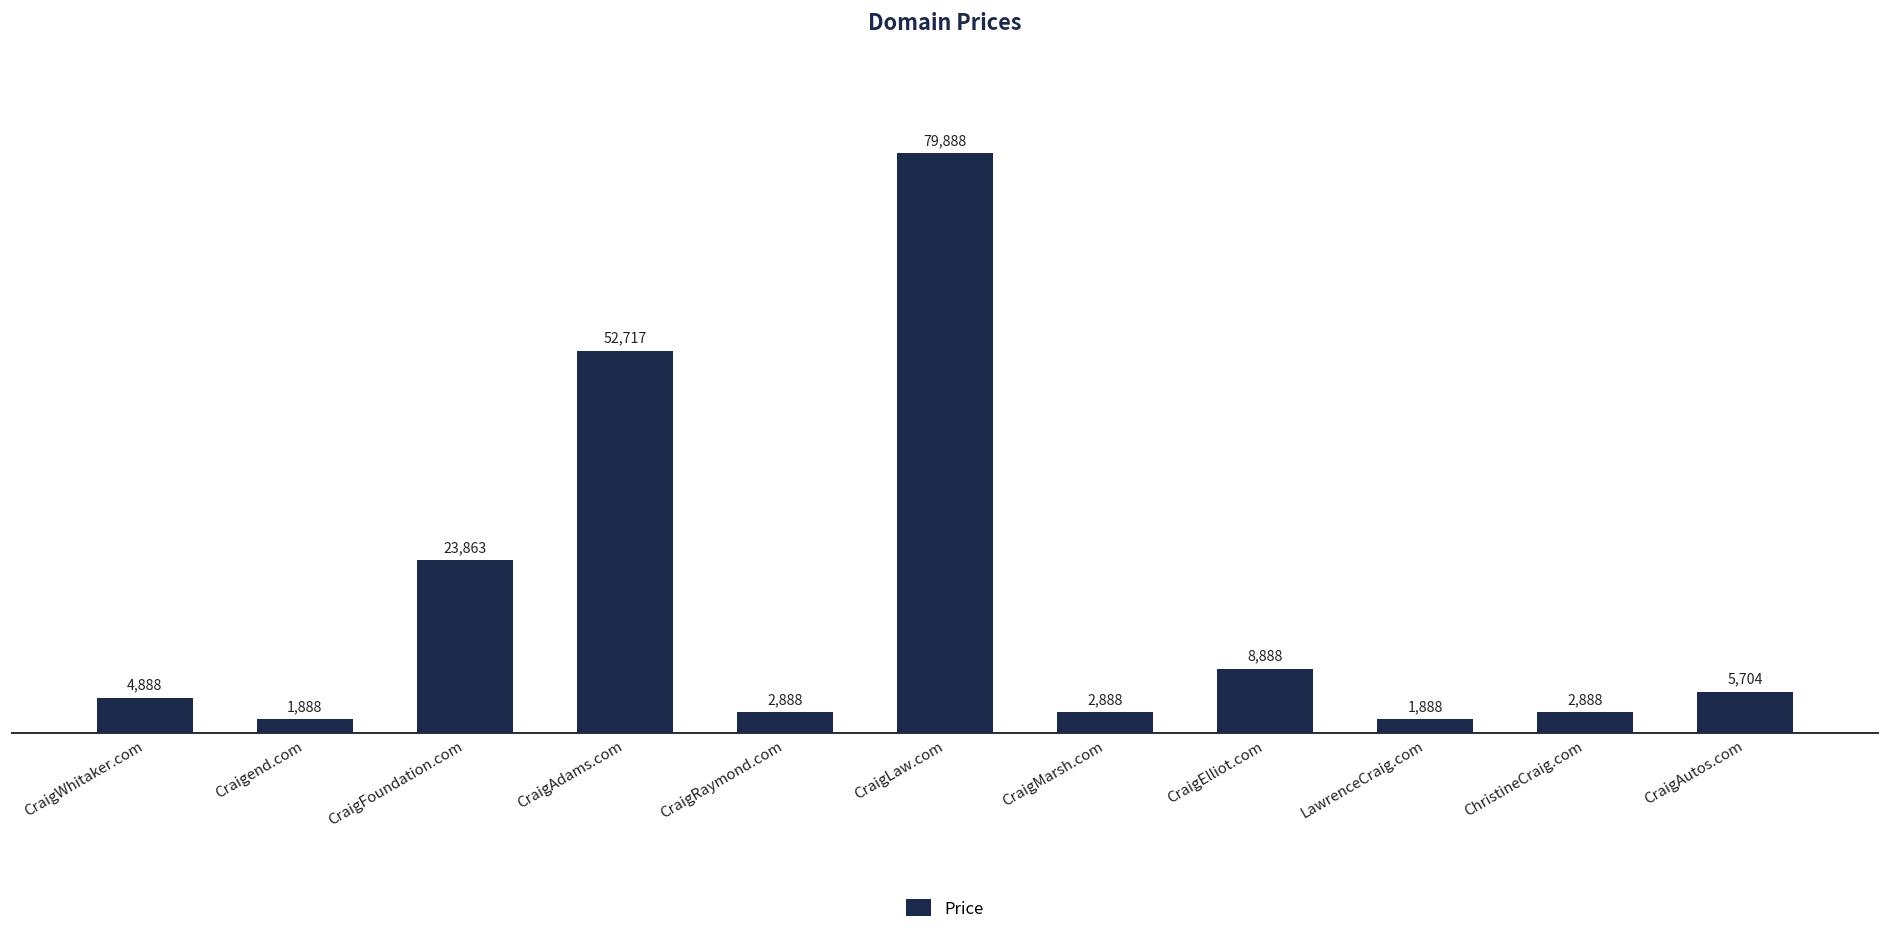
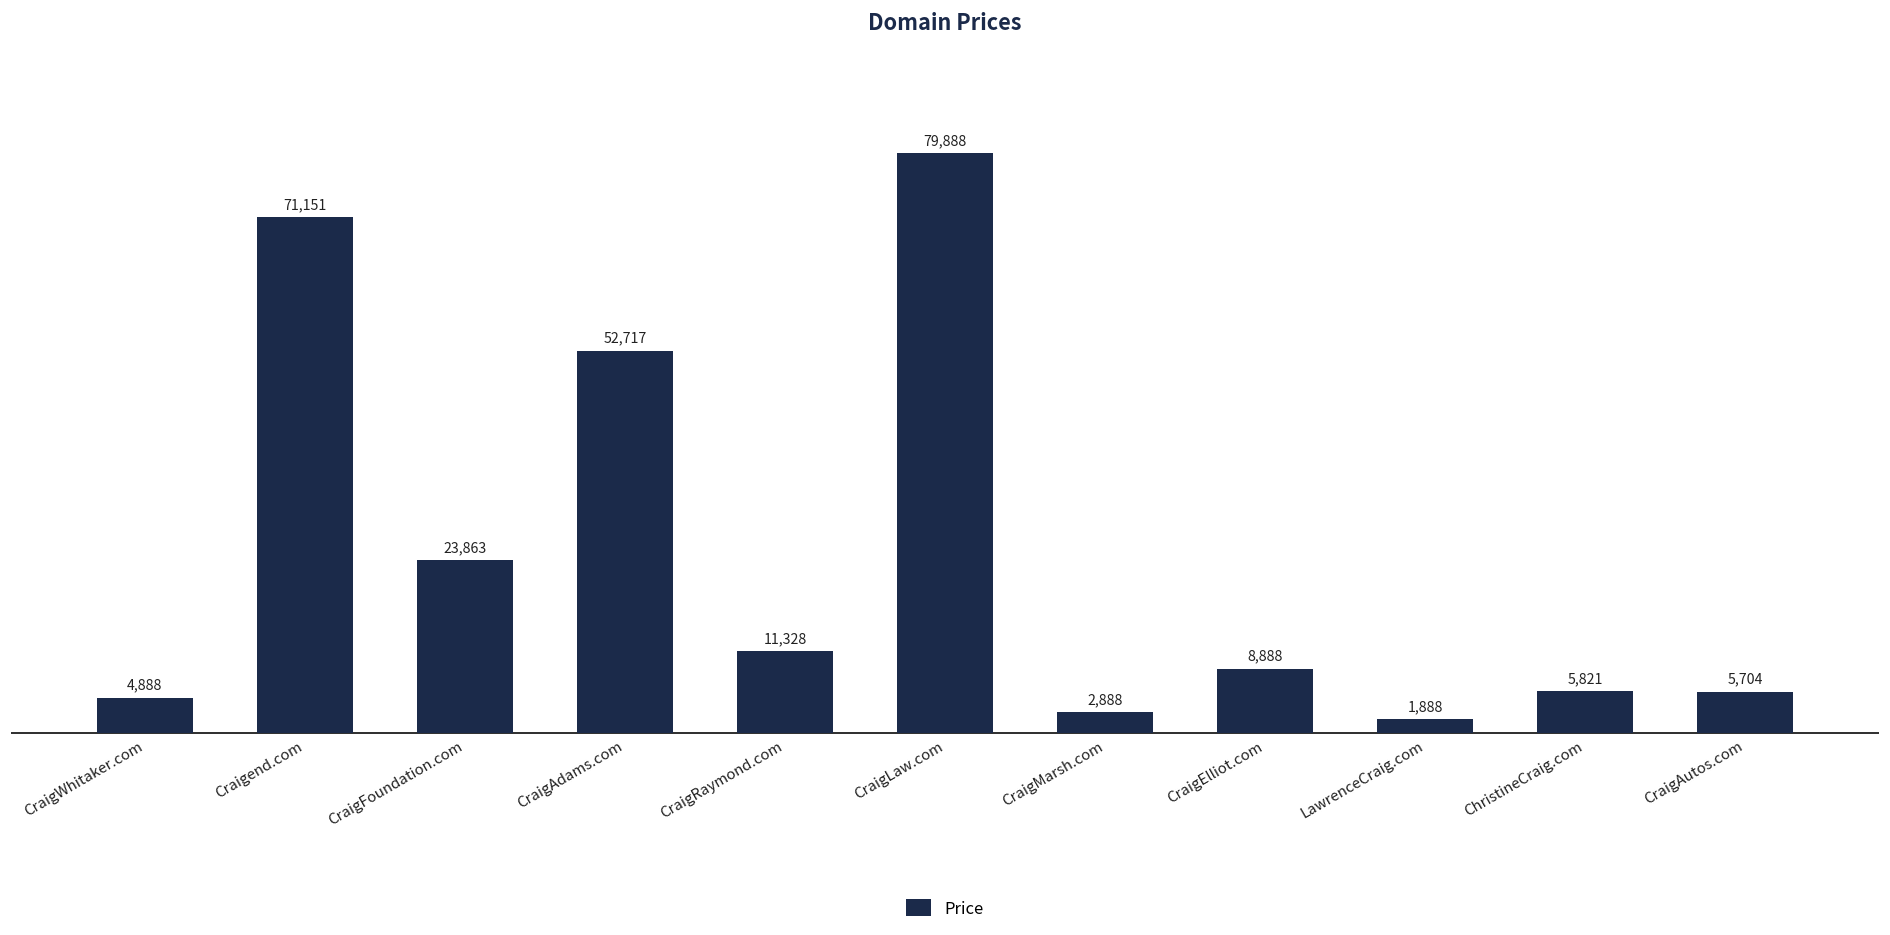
Craigend.com: 1,888 -> 71,151
CraigRaymond.com: 2,888 -> 11,328
ChristineCraig.com: 2,888 -> 5,821
